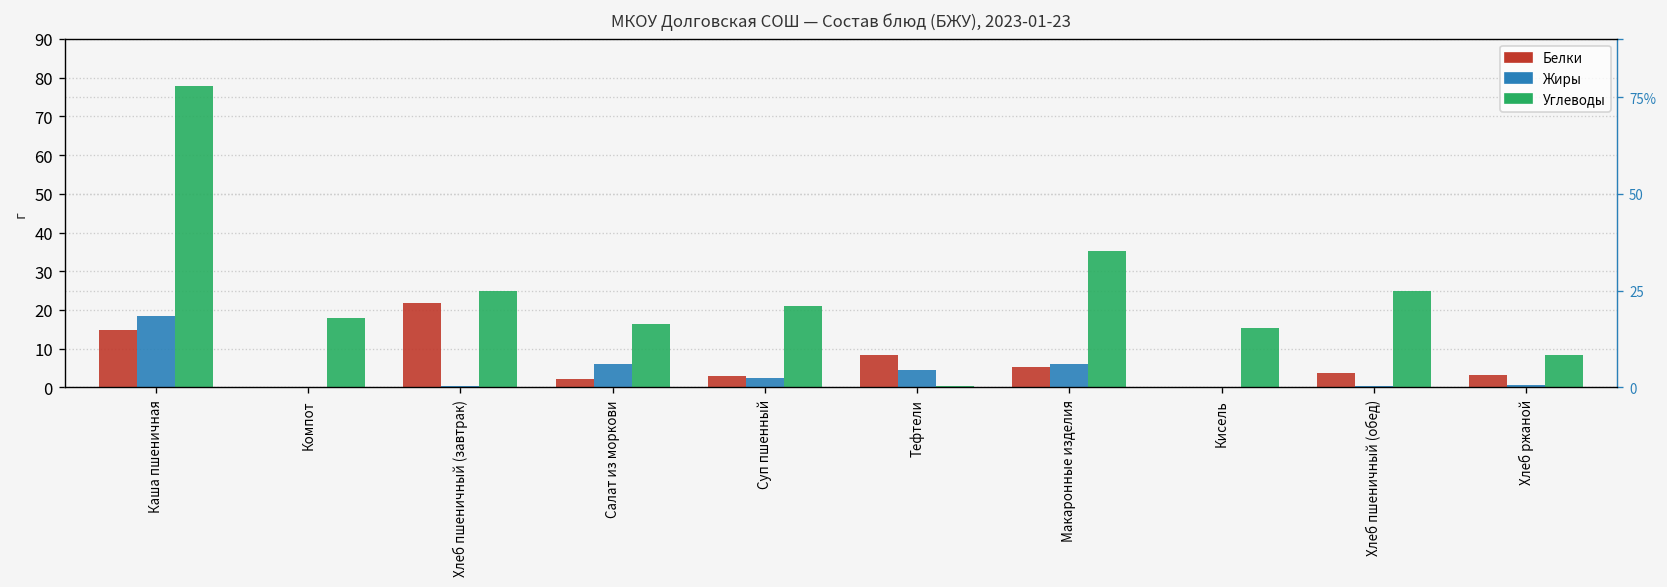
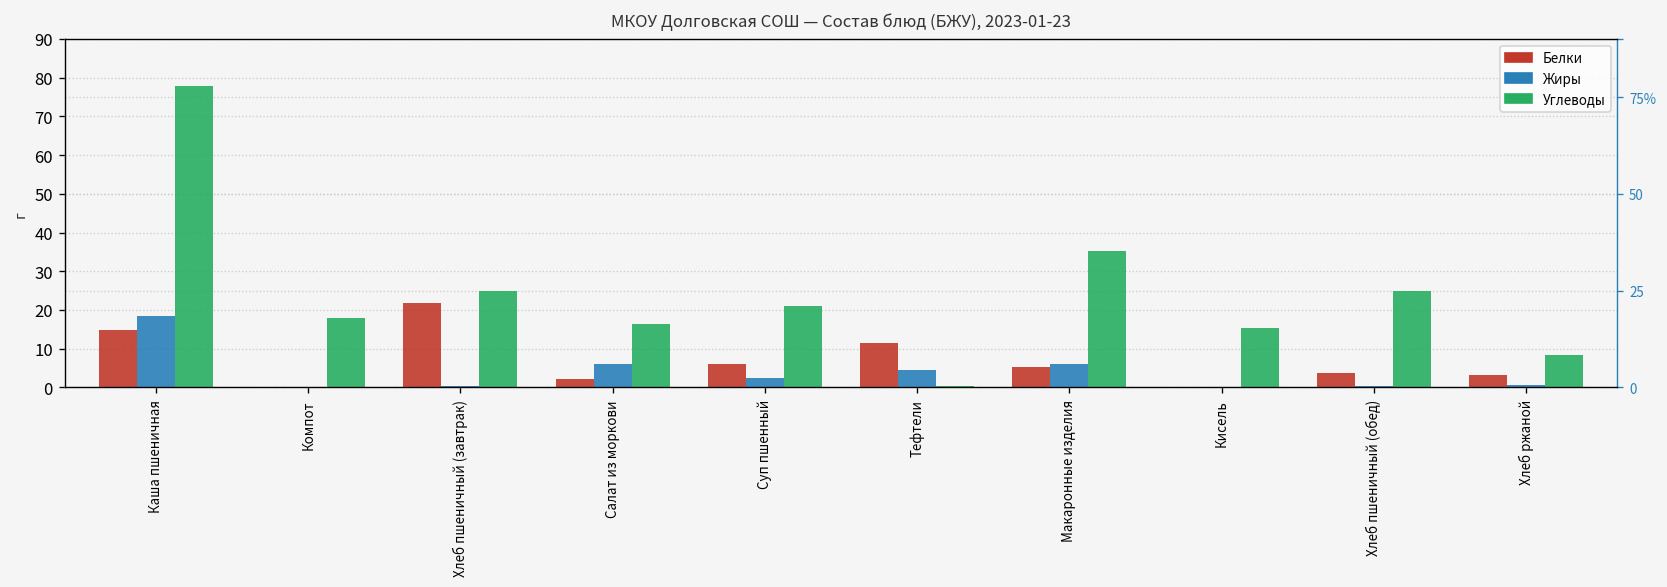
Белки, Суп пшенный: 3 -> 6
Белки, Тефтели: 8 -> 11
